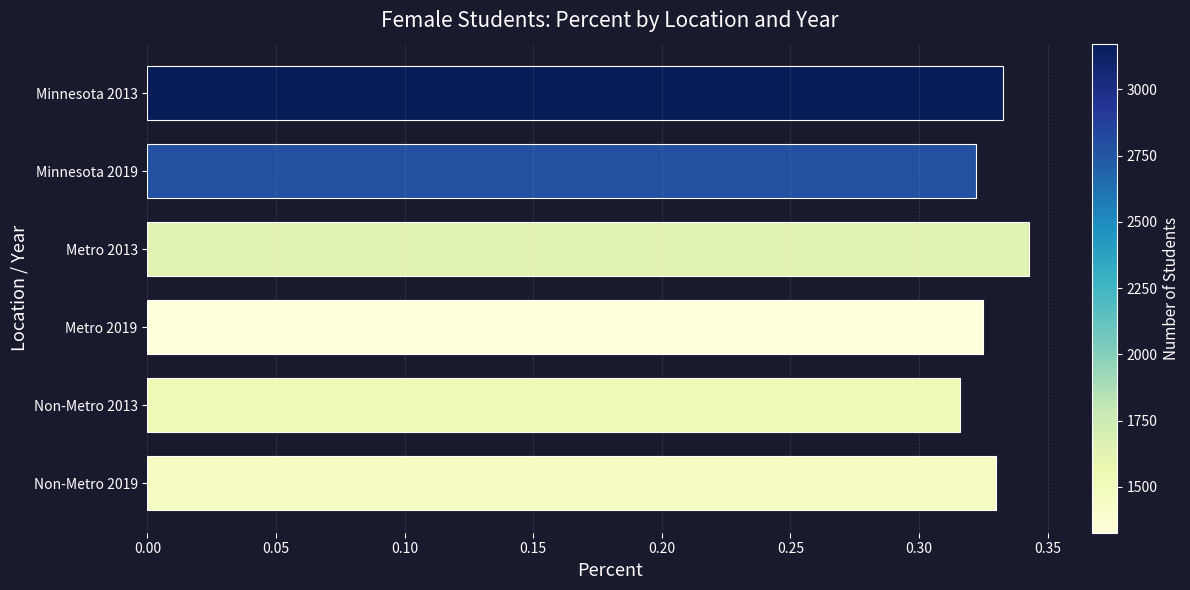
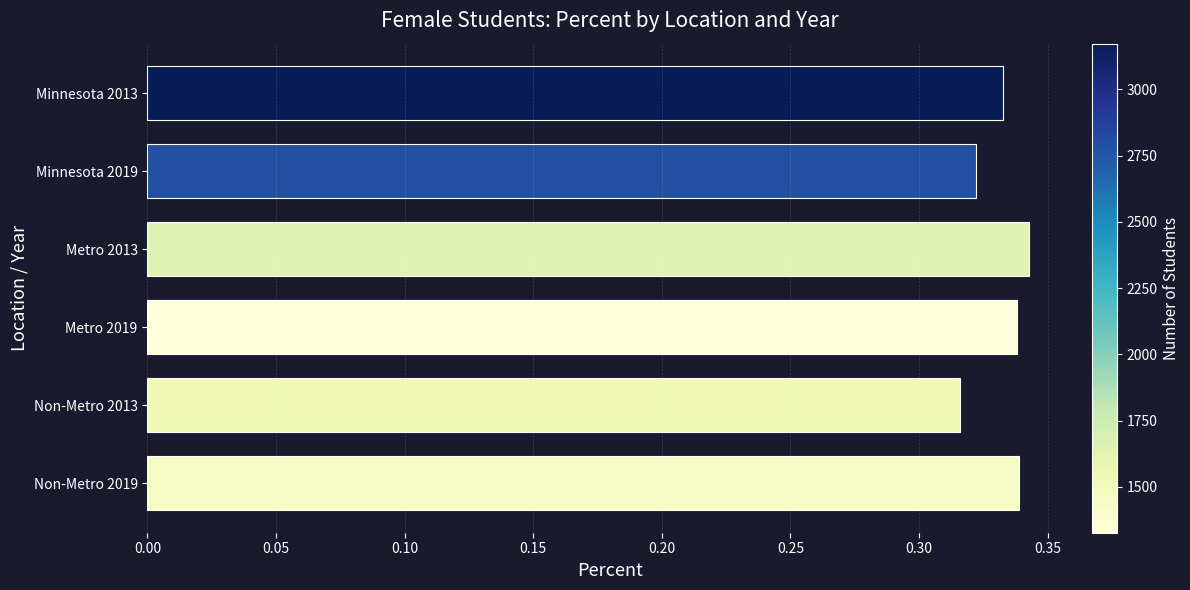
Metro 2019: 0.325 -> 0.338
Non-Metro 2019: 0.330 -> 0.339
